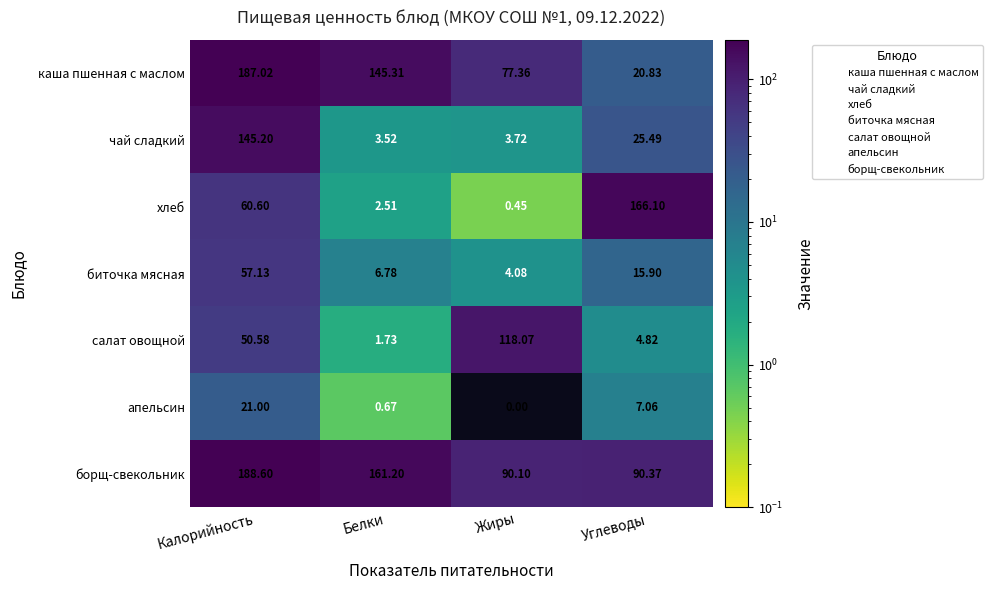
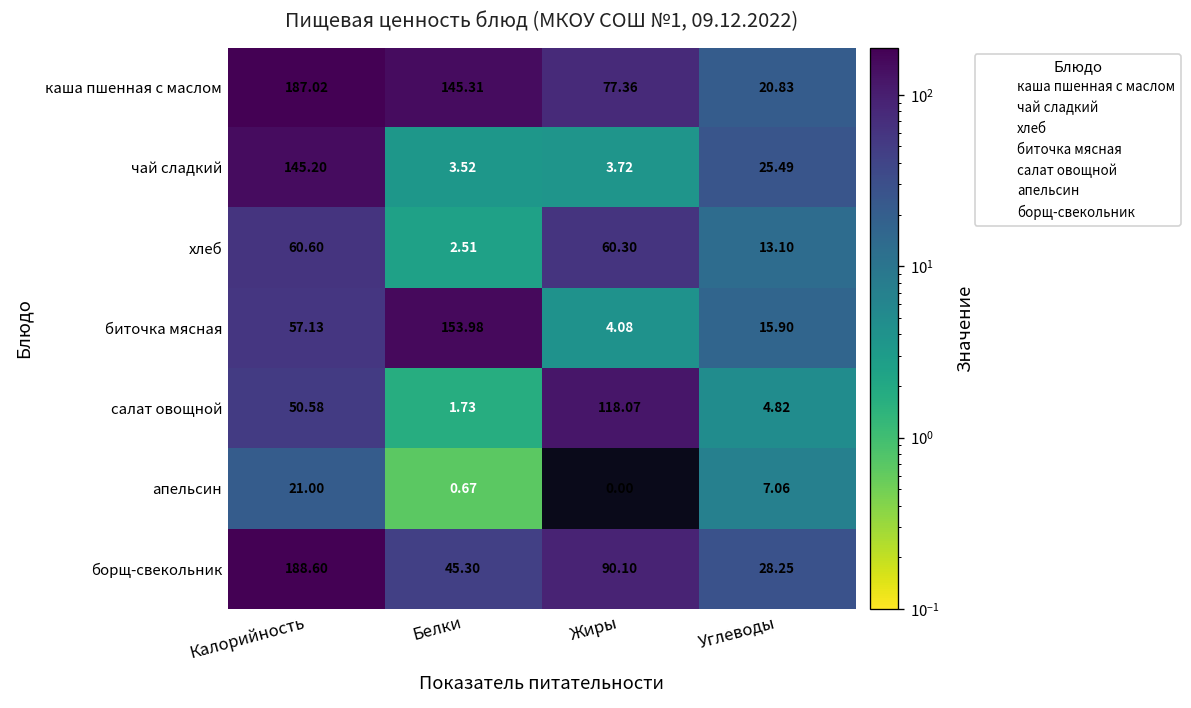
хлеб, Жиры: 0.45 -> 60.30
хлеб, Углеводы: 166.10 -> 13.10
биточка мясная, Белки: 6.78 -> 153.98
борщ-свекольник, Белки: 161.20 -> 45.30
борщ-свекольник, Углеводы: 90.37 -> 28.25
